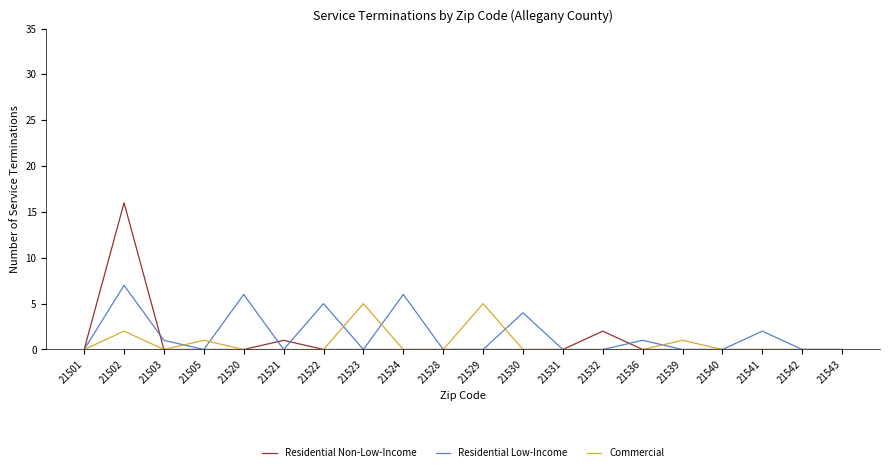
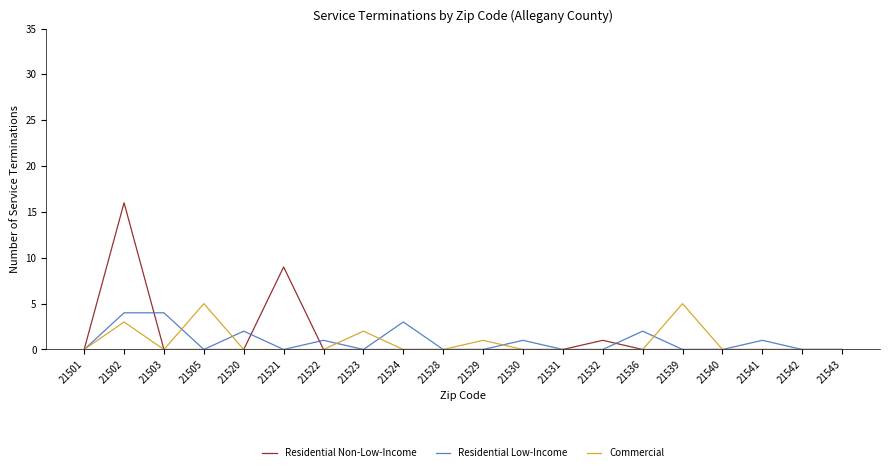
Residential Low-Income, 21502: 7 -> 4
Commercial, 21502: 2 -> 3
Residential Low-Income, 21503: 1 -> 4
Commercial, 21505: 1 -> 5
Residential Low-Income, 21520: 6 -> 2
Residential Non-Low-Income, 21521: 1 -> 9
Residential Low-Income, 21522: 5 -> 1
Commercial, 21523: 5 -> 2
Residential Low-Income, 21524: 6 -> 3
Commercial, 21529: 5 -> 1
Residential Low-Income, 21530: 4 -> 1
Residential Non-Low-Income, 21532: 2 -> 1
Residential Low-Income, 21536: 1 -> 2
Commercial, 21539: 1 -> 5
Residential Low-Income, 21541: 2 -> 1
